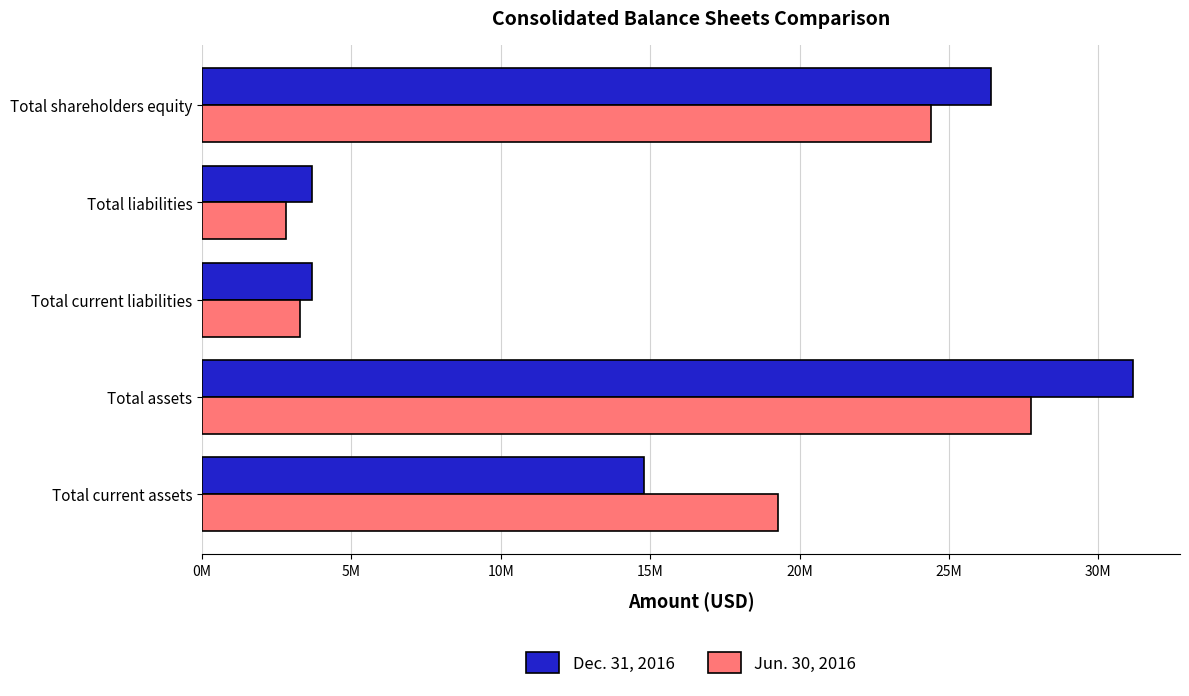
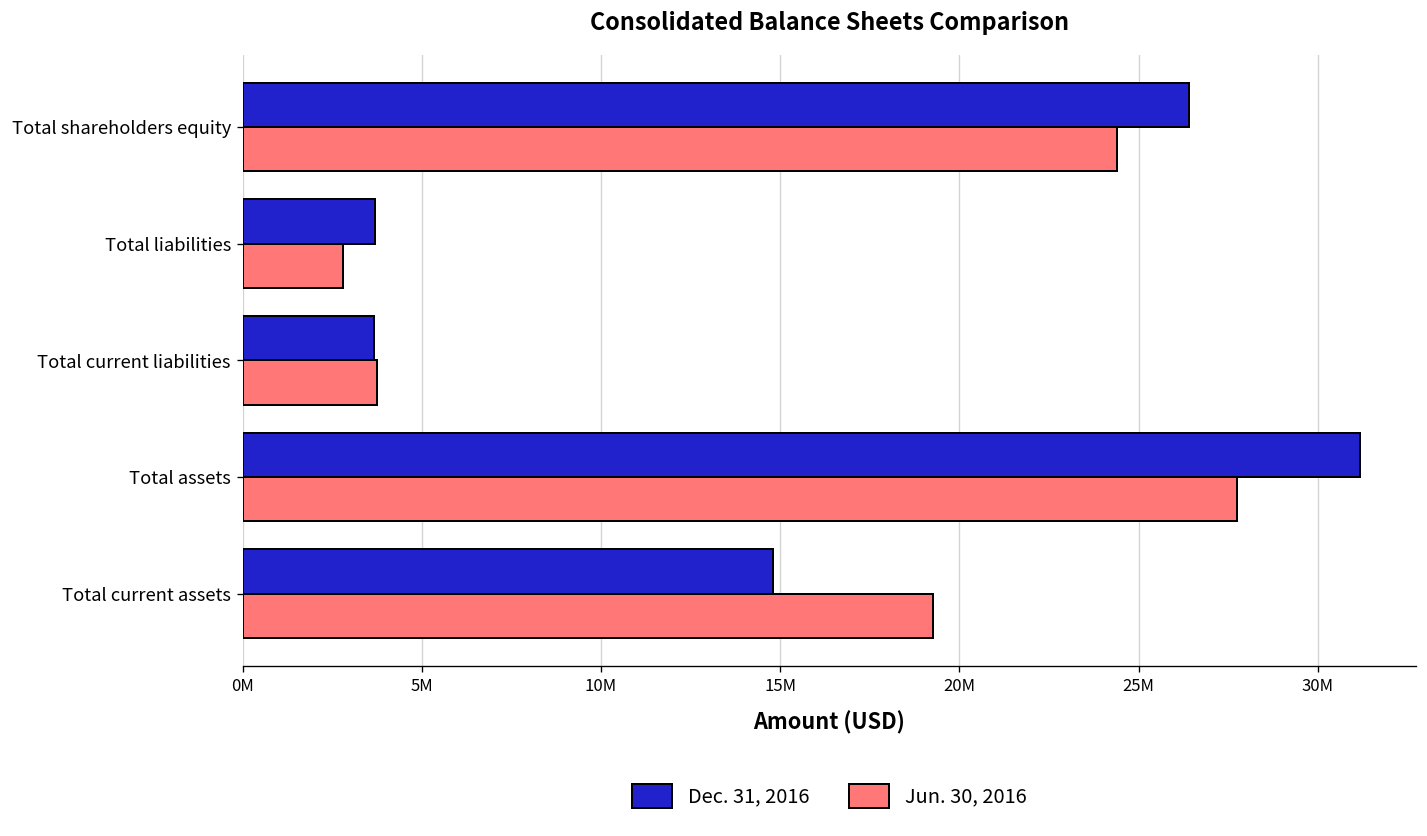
Jun. 30, 2016, Total current liabilities: 3300000 -> 3800000
